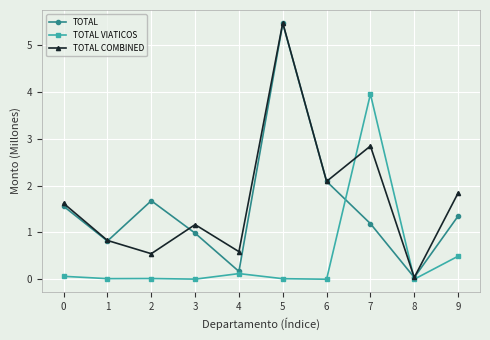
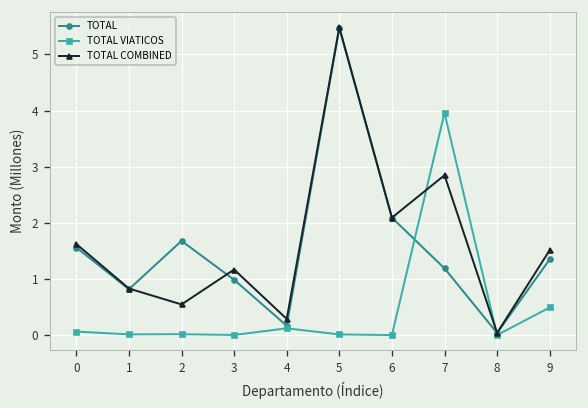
TOTAL COMBINED, 4: 0.6 -> 0.3
TOTAL COMBINED, 9: 1.8 -> 1.5
